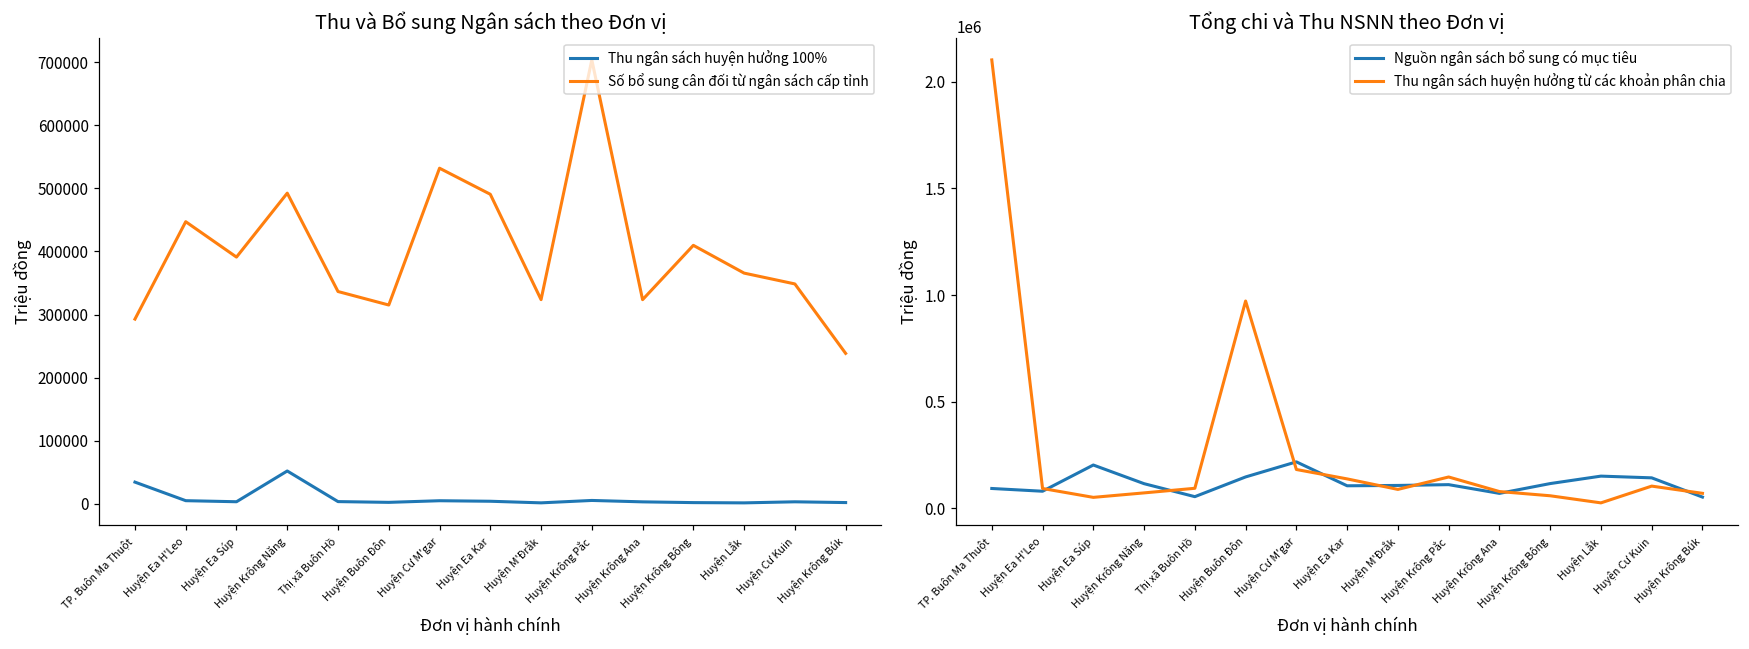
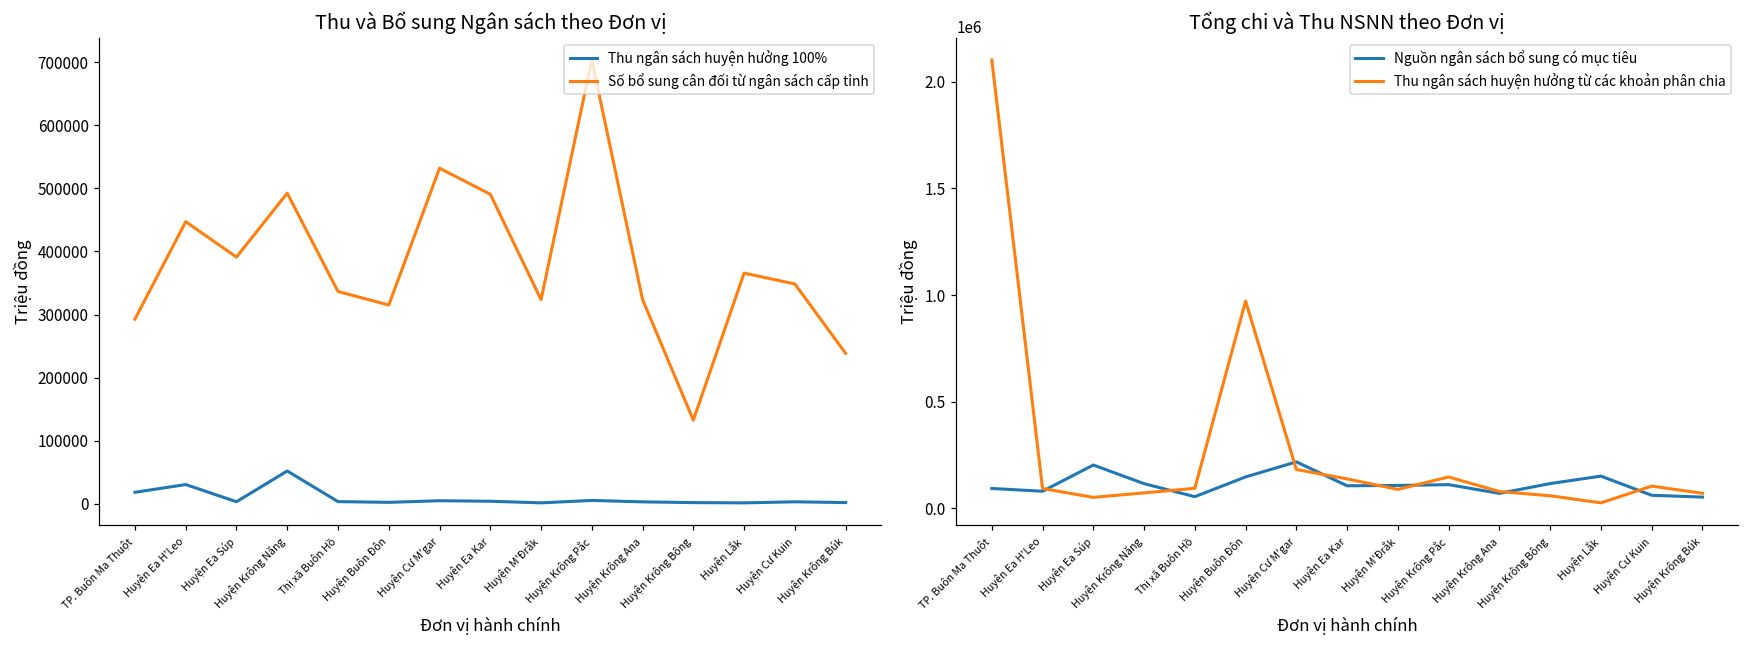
Thu và Bổ sung Ngân sách theo Đơn vị, Thu ngân sách huyện hưởng 100%, TP. Buôn Ma Thuột: 30000 -> 20000
Thu và Bổ sung Ngân sách theo Đơn vị, Thu ngân sách huyện hưởng 100%, Huyện Ea H'Leo: 10000 -> 30000
Thu và Bổ sung Ngân sách theo Đơn vị, Số bổ sung cân đối từ ngân sách cấp tỉnh, Huyện Krông Bông: 410000 -> 130000
Tổng chi và Thu NSNN theo Đơn vị, Nguồn ngân sách bổ sung có mục tiêu, Huyện Cư Kuin: 140000 -> 60000
